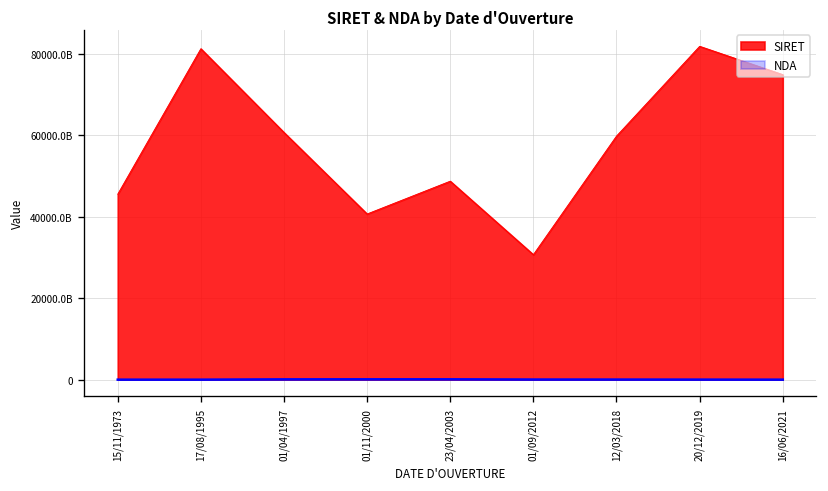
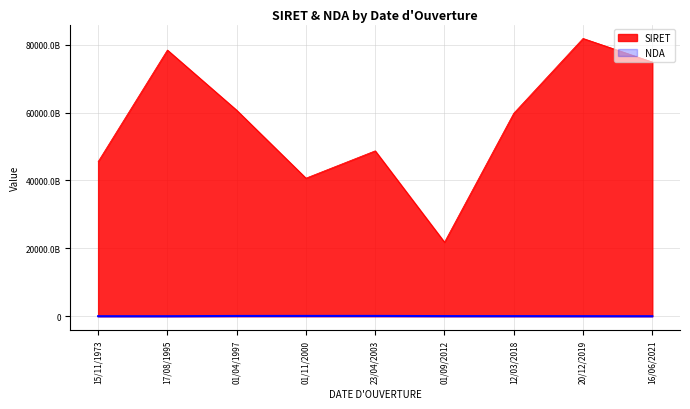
SIRET, 17/08/1995: 81000000000000 -> 78000000000000
SIRET, 01/09/2012: 31000000000000 -> 22000000000000
